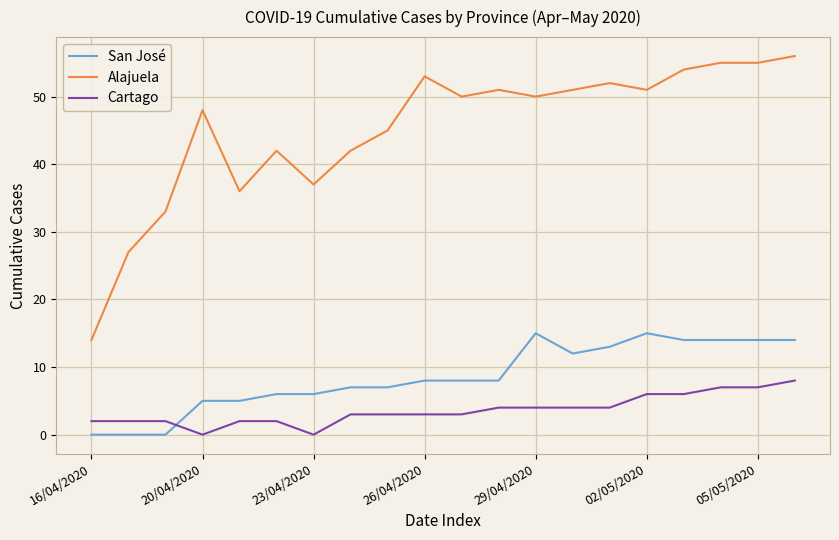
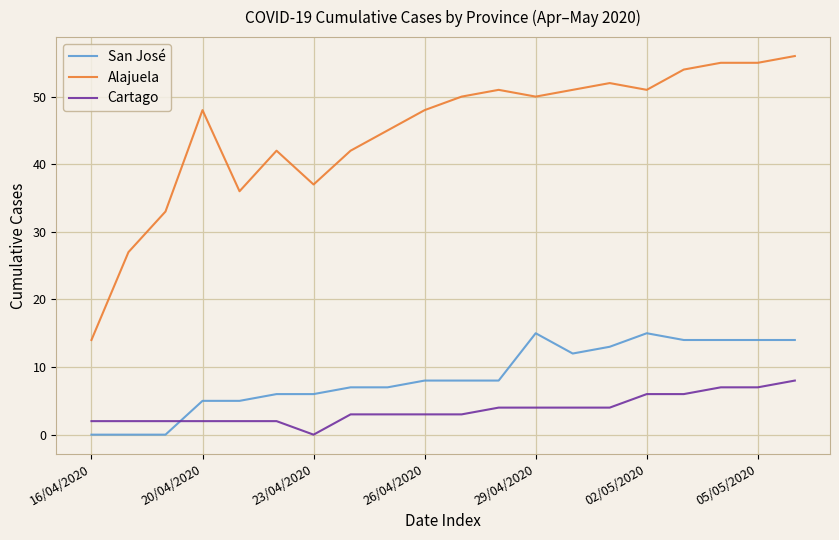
Cartago, 20/04/2020: 0 -> 2
Alajuela, 26/04/2020: 53 -> 48
